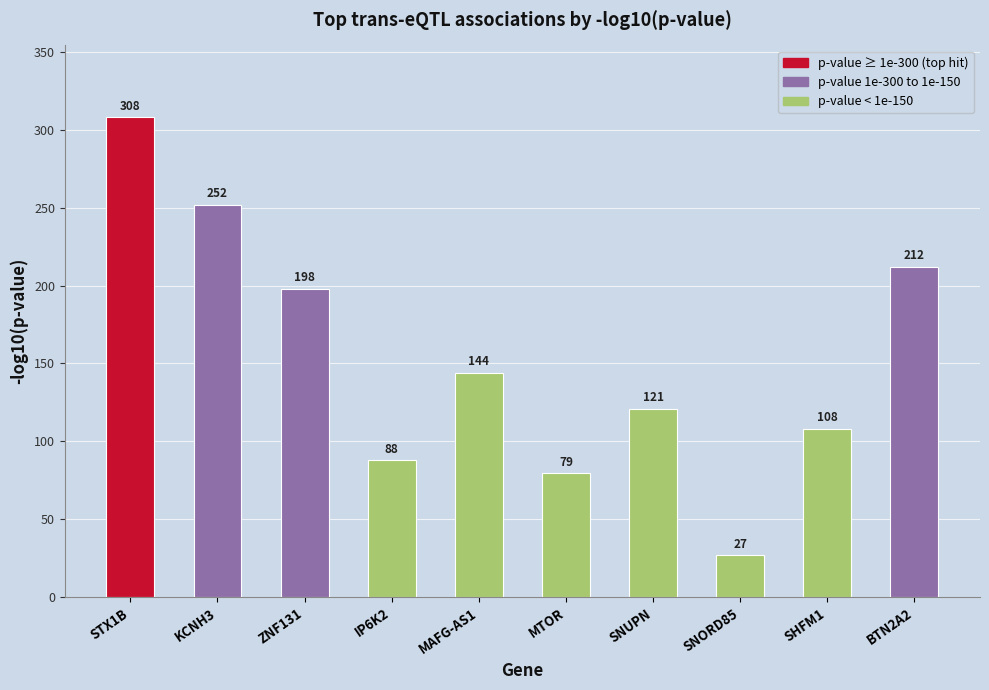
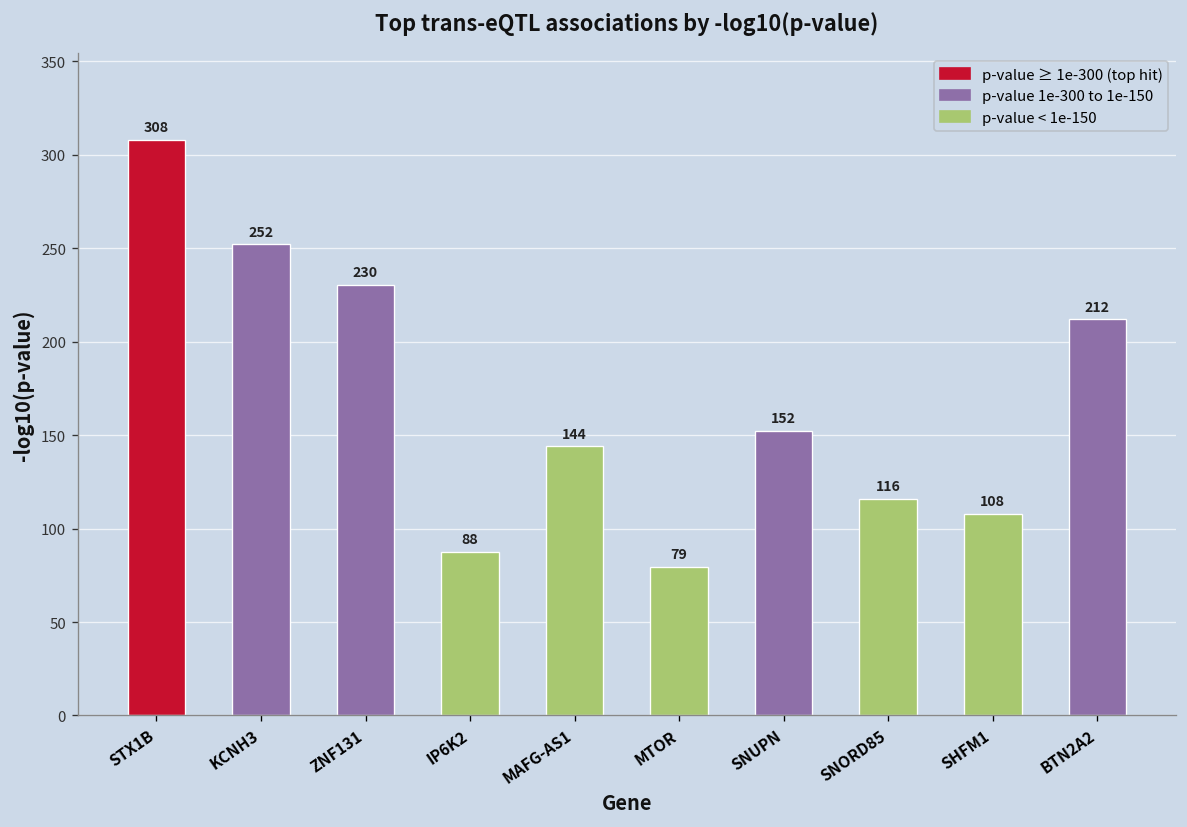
ZNF131: 198 -> 230
SNUPN: 121 -> 152
SNORD85: 27 -> 116
